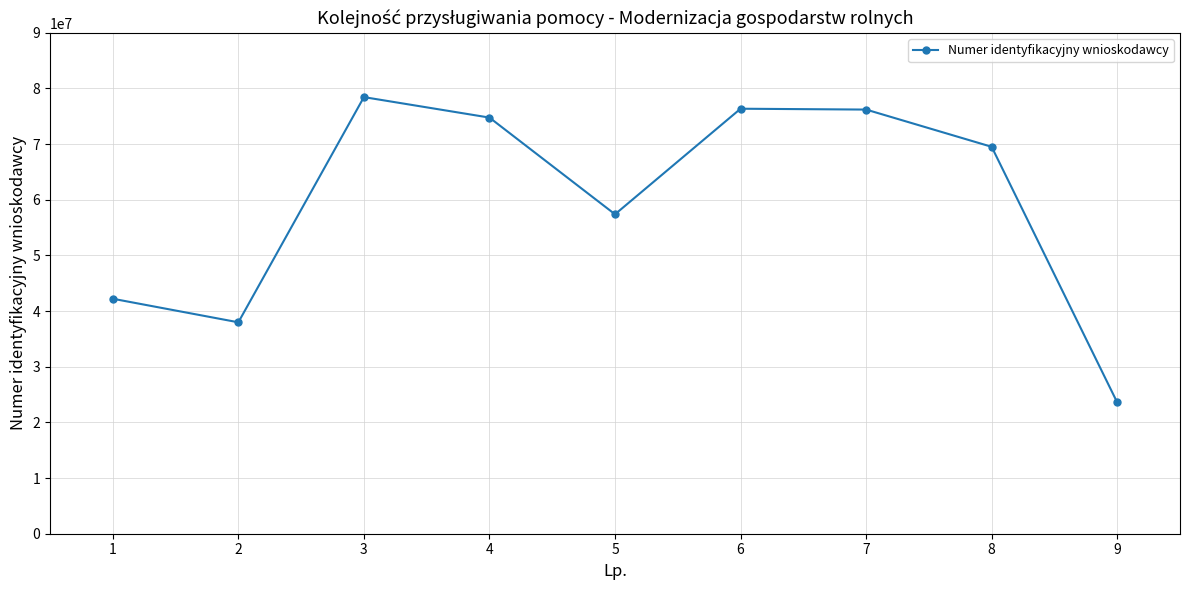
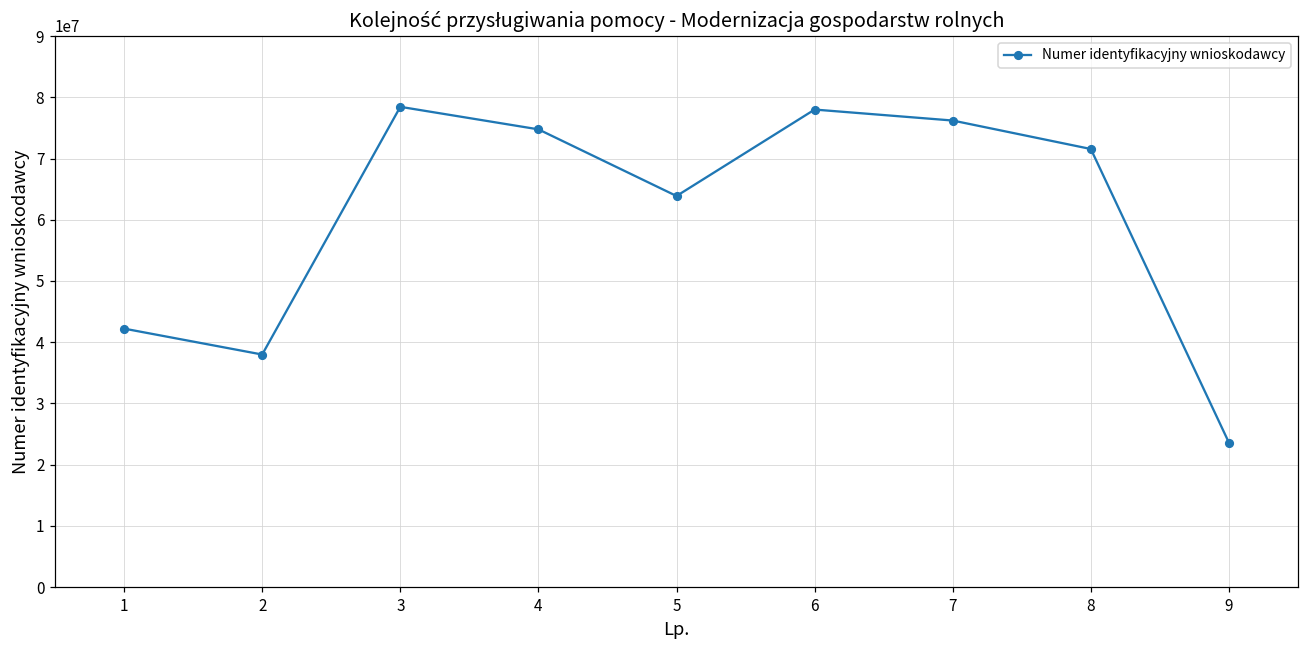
5: 57000000 -> 64000000
6: 76000000 -> 78000000
8: 70000000 -> 72000000
